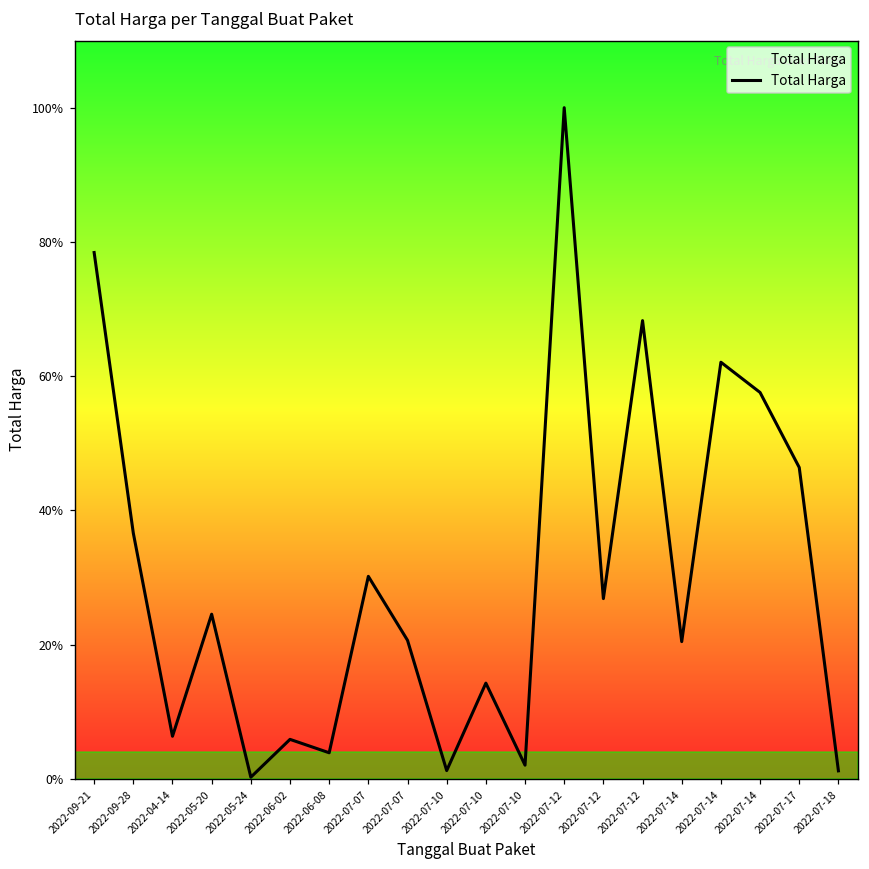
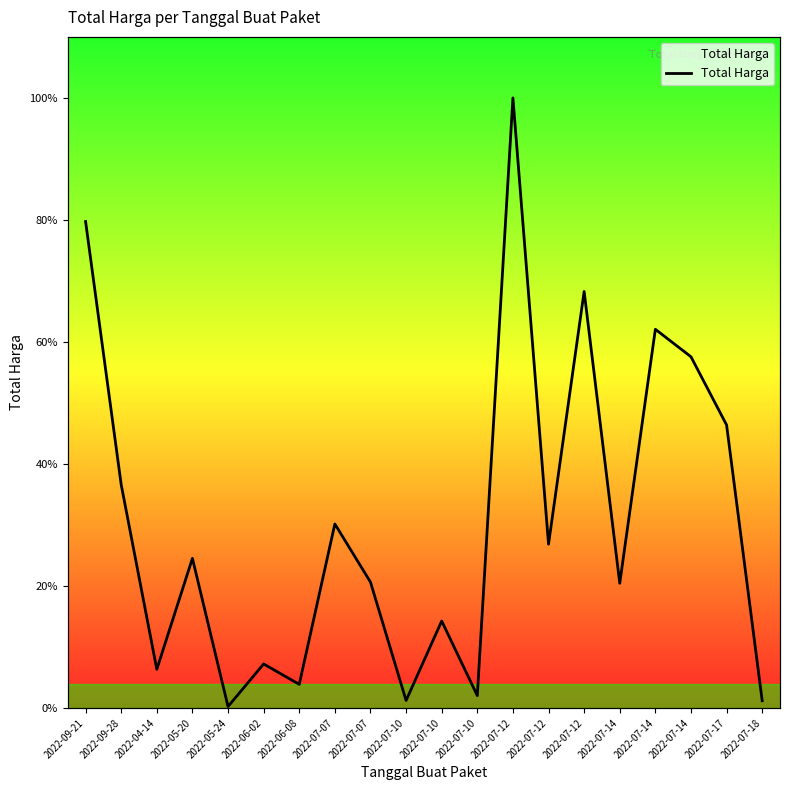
2022-09-21: 78% -> 80%
2022-06-02: 6% -> 7%
